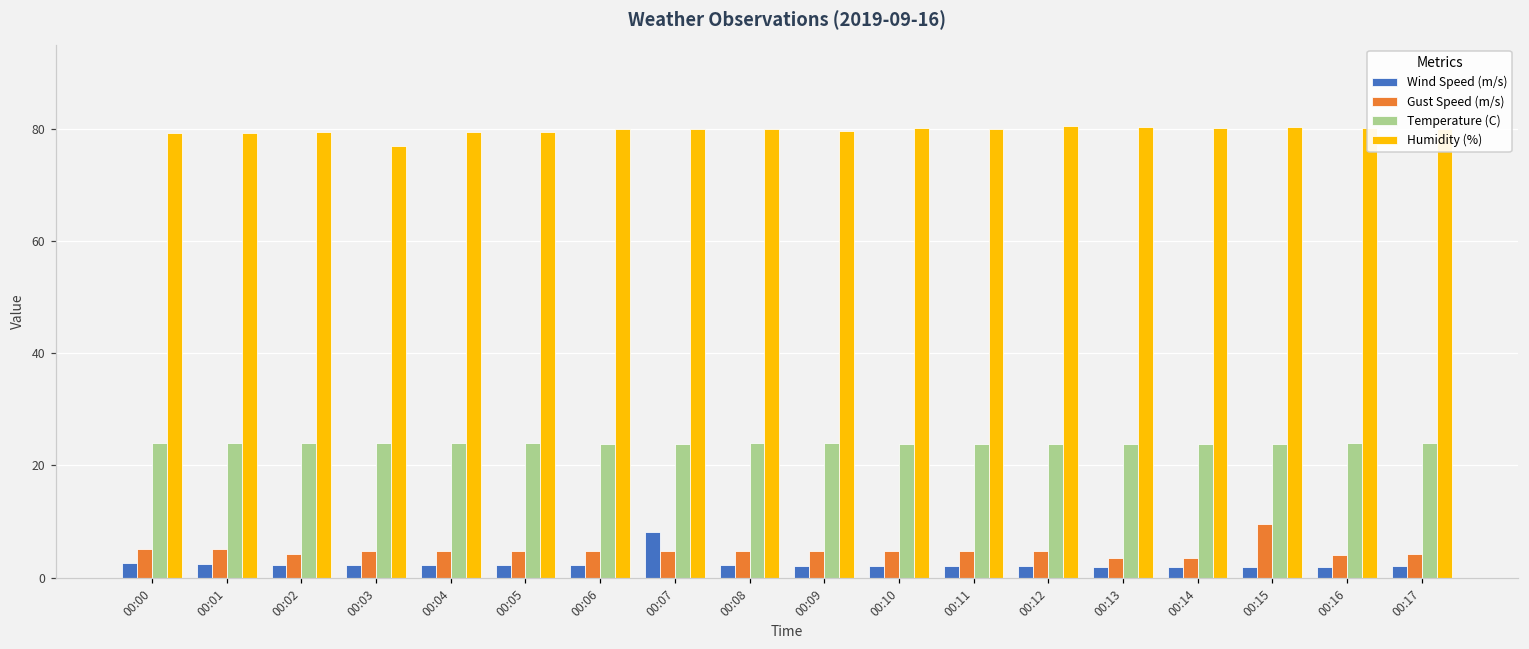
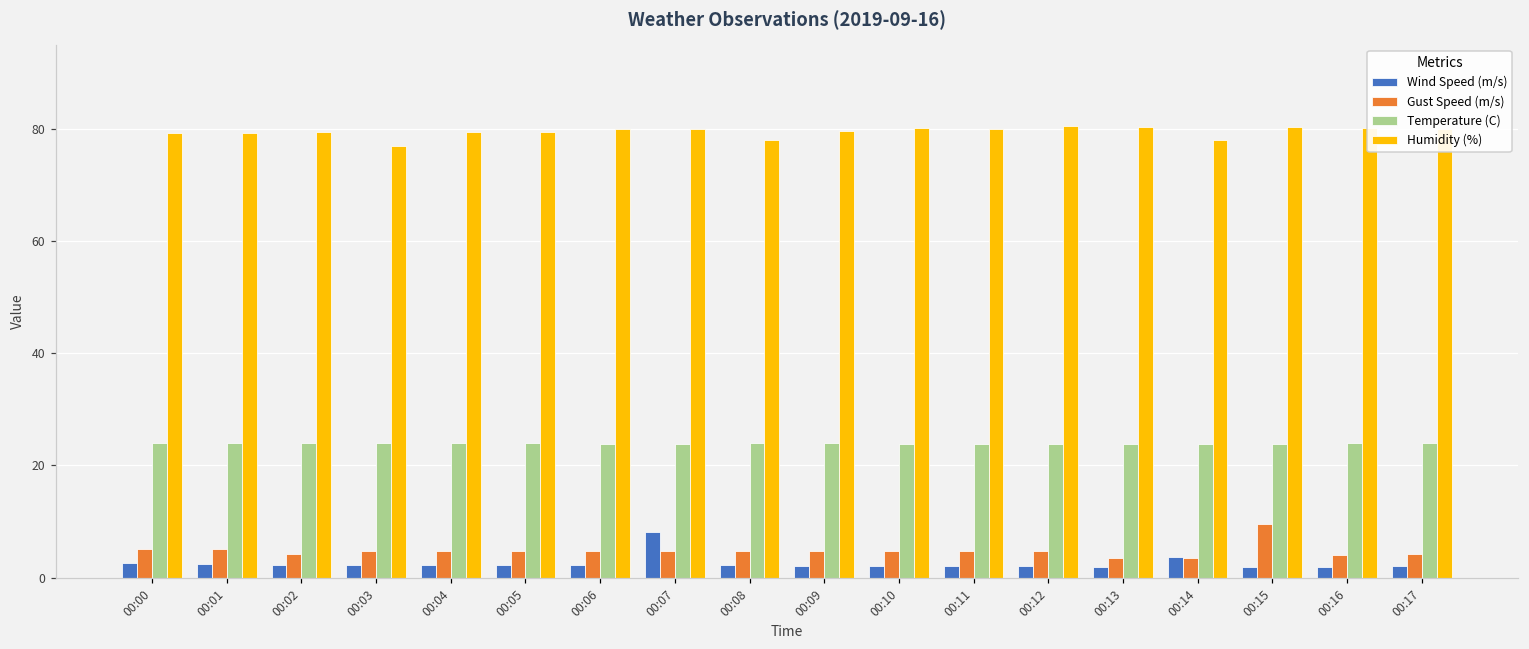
Humidity (%), 00:08: 80 -> 78
Wind Speed (m/s), 00:14: 2 -> 4
Humidity (%), 00:14: 80 -> 78
